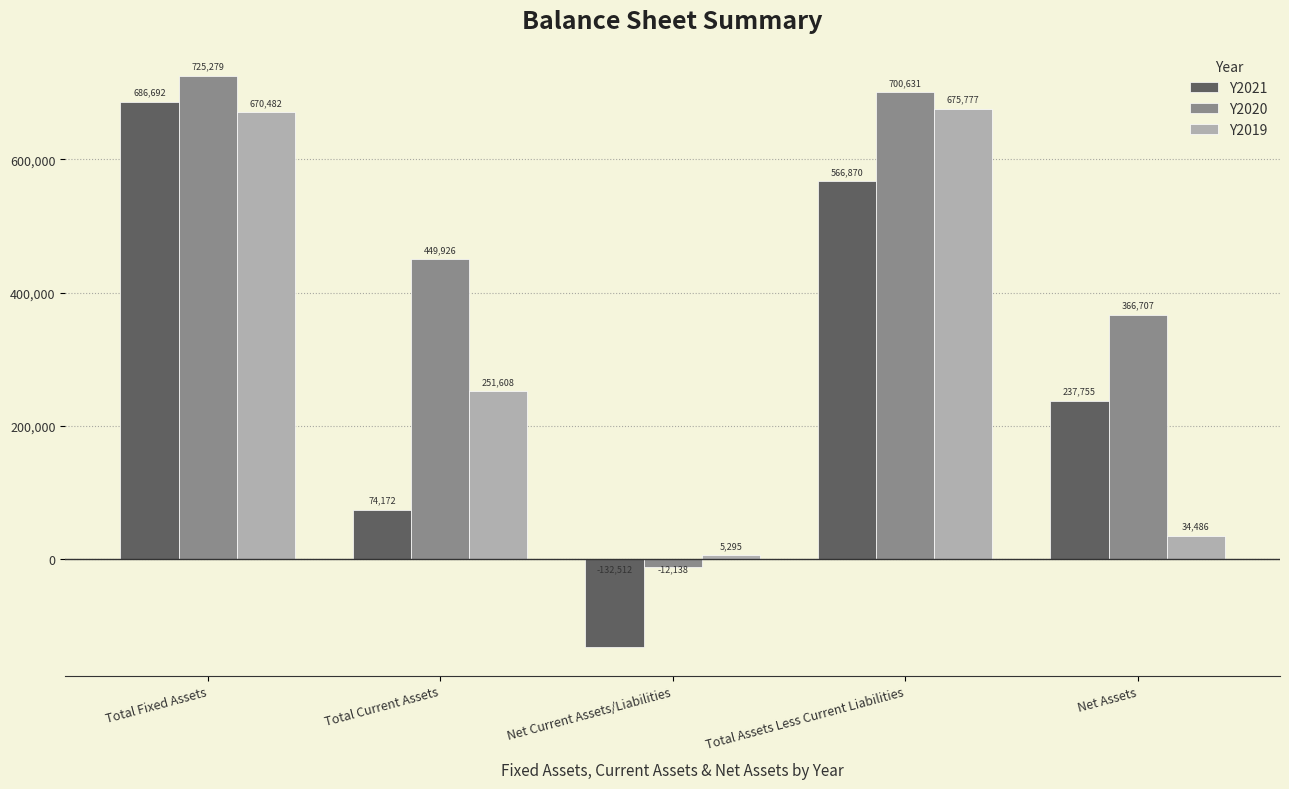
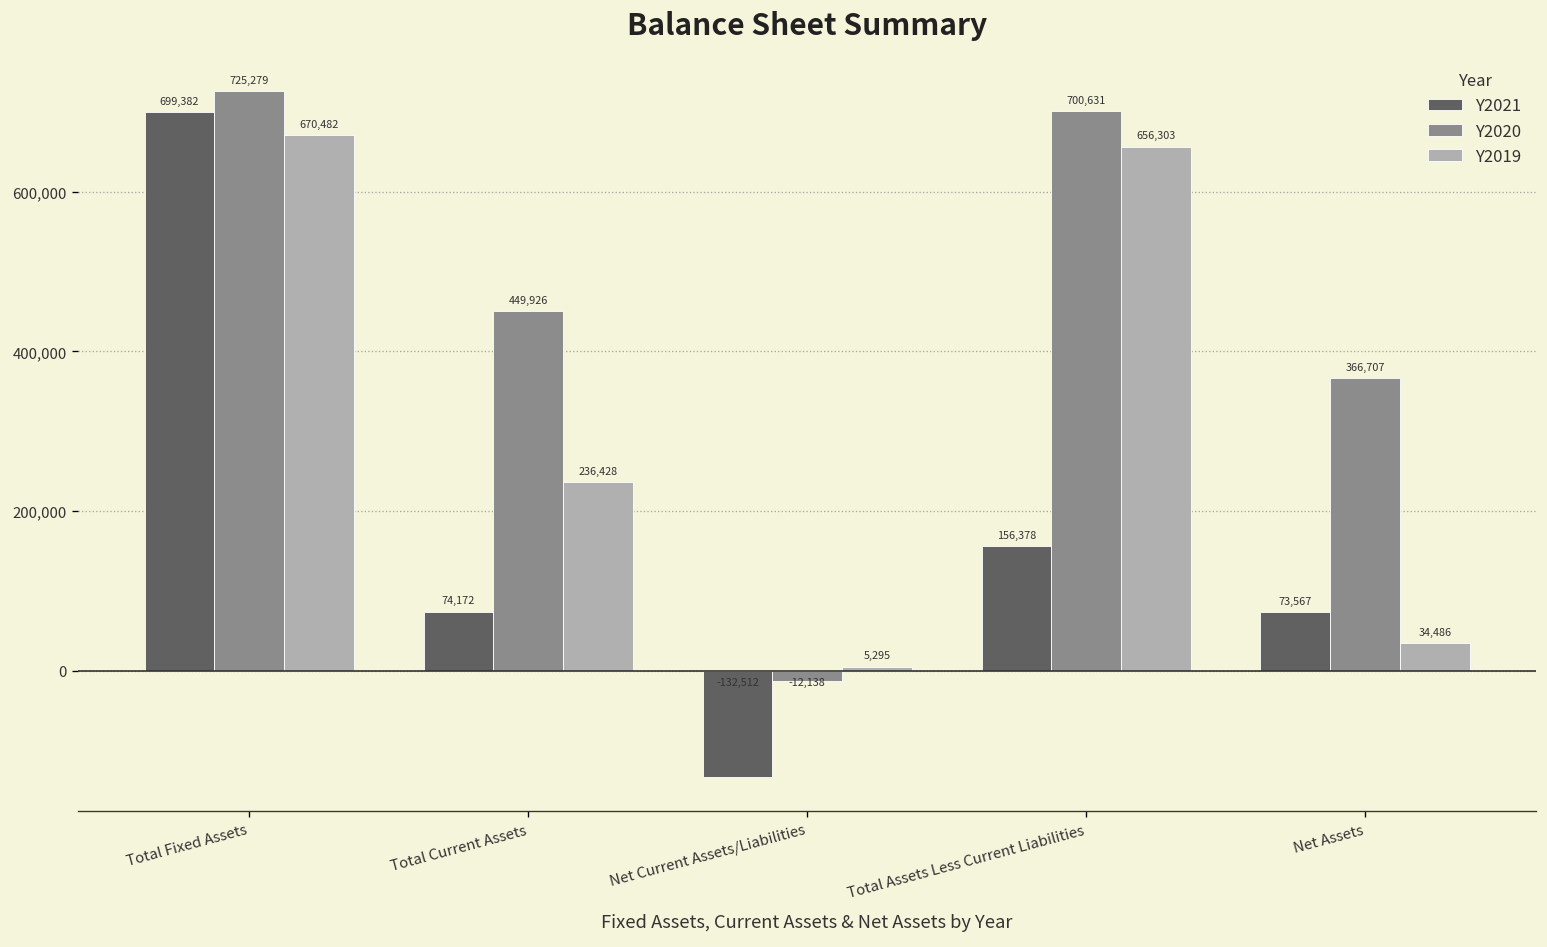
Y2021, Total Fixed Assets: 686,692 -> 699,382
Y2019, Total Current Assets: 251,608 -> 236,428
Y2021, Total Assets Less Current Liabilities: 566,870 -> 156,378
Y2019, Total Assets Less Current Liabilities: 675,777 -> 656,303
Y2021, Net Assets: 237,755 -> 73,567
